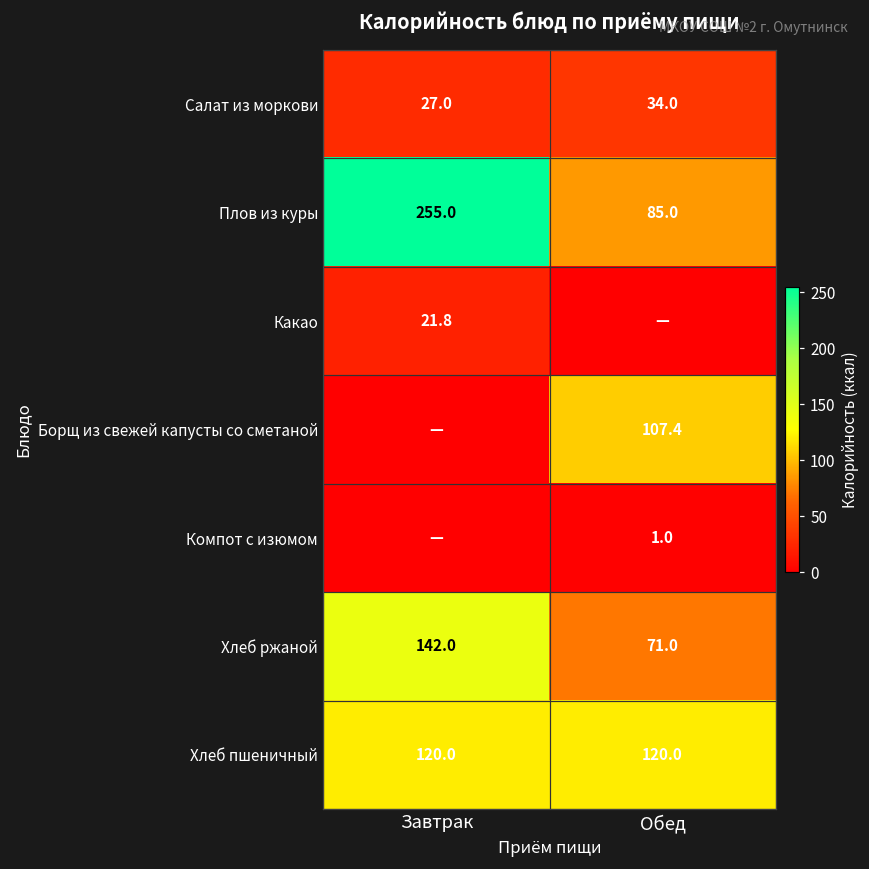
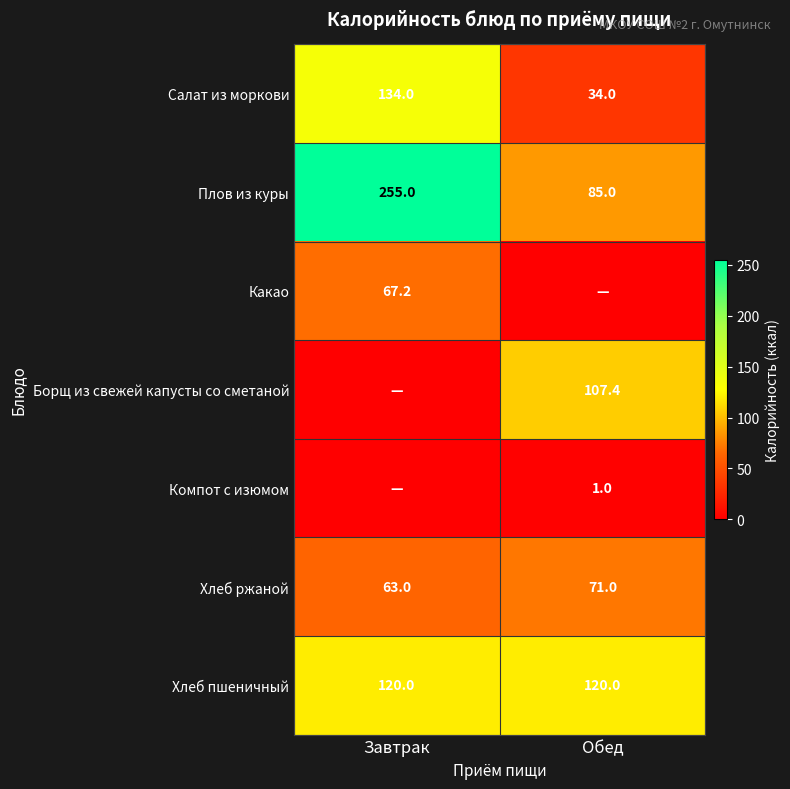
Салат из моркови, Завтрак: 27.0 -> 134.0
Какао, Завтрак: 21.8 -> 67.2
Хлеб ржаной, Завтрак: 142.0 -> 63.0
